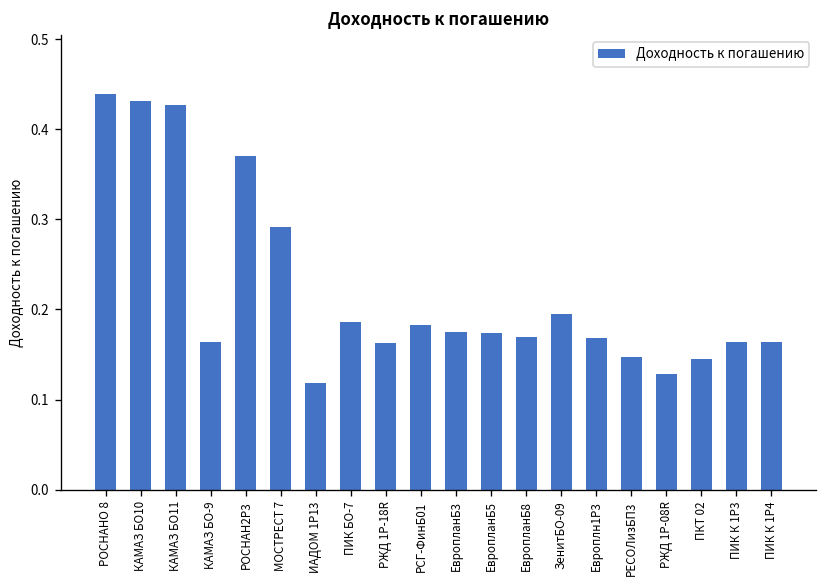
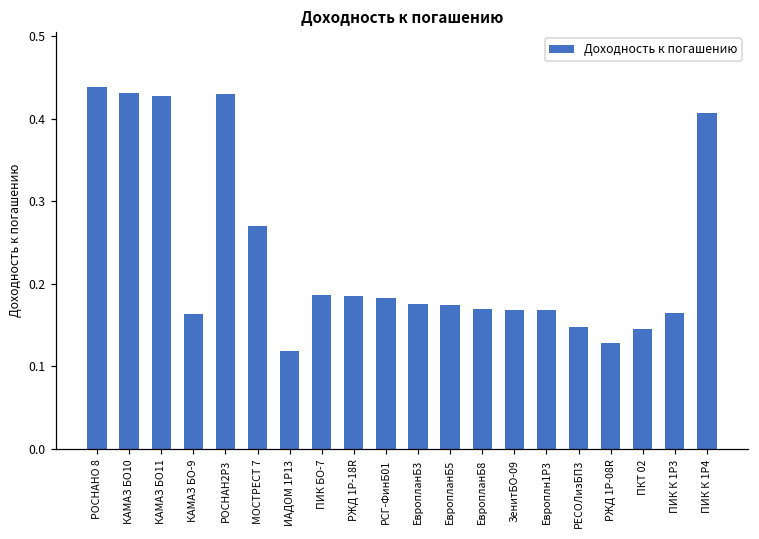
РОСНАН2P3: 0.37 -> 0.43
МОСТРЕСТ 7: 0.29 -> 0.27
РЖД 1Р-18R: 0.16 -> 0.18
ЗенитБО-09: 0.19 -> 0.17
ПИК К 1P4: 0.16 -> 0.41
